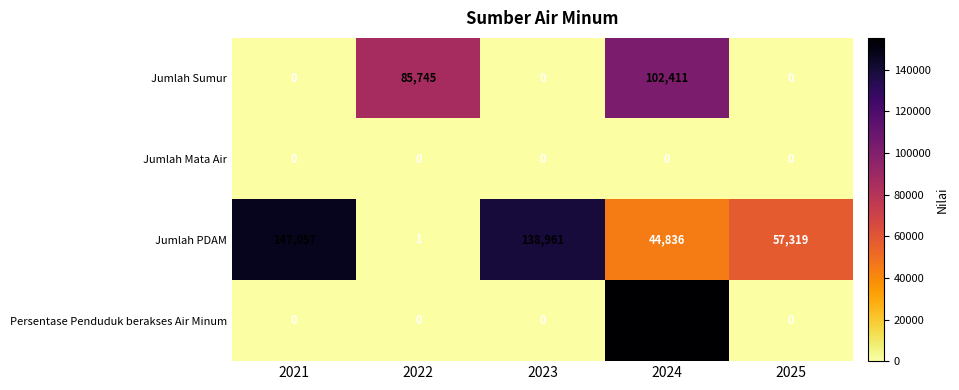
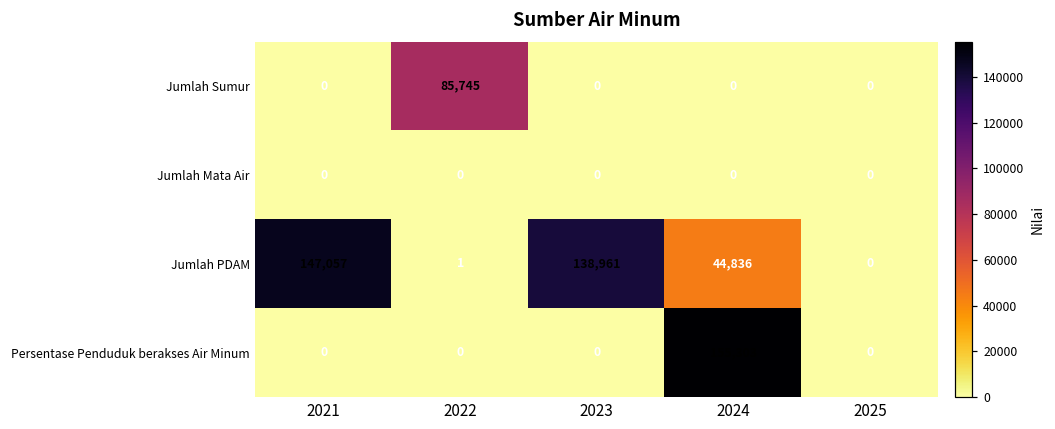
Jumlah Sumur, 2024: 102,411 -> 0
Jumlah PDAM, 2025: 57,319 -> 0
